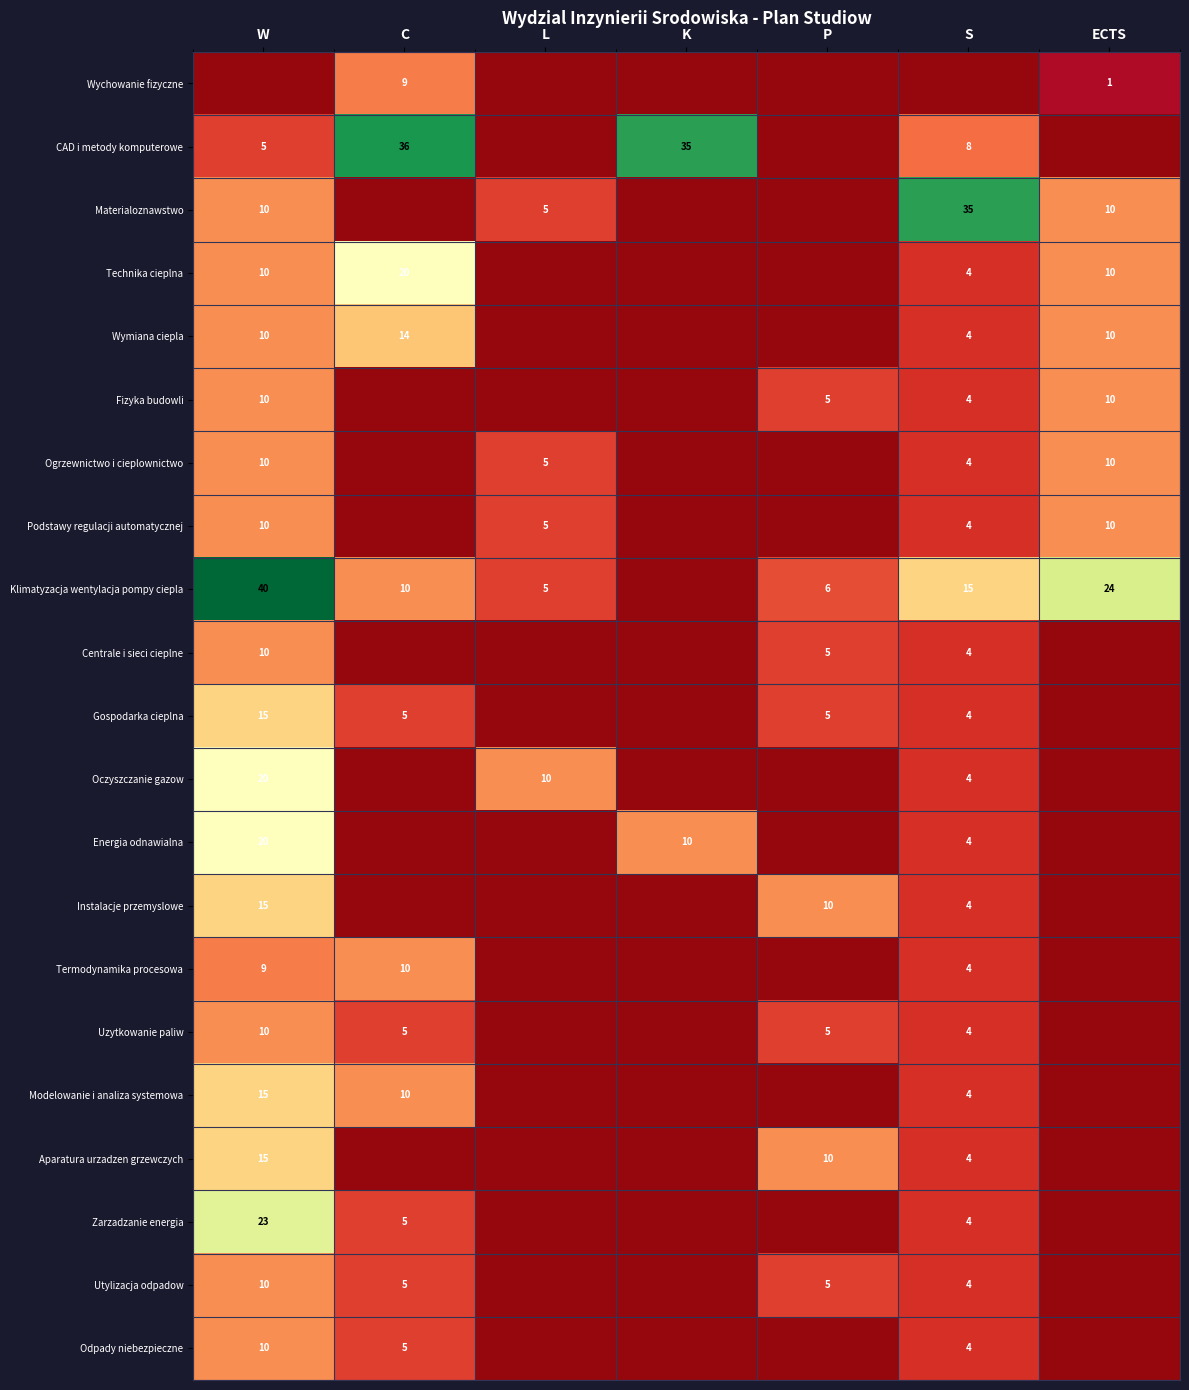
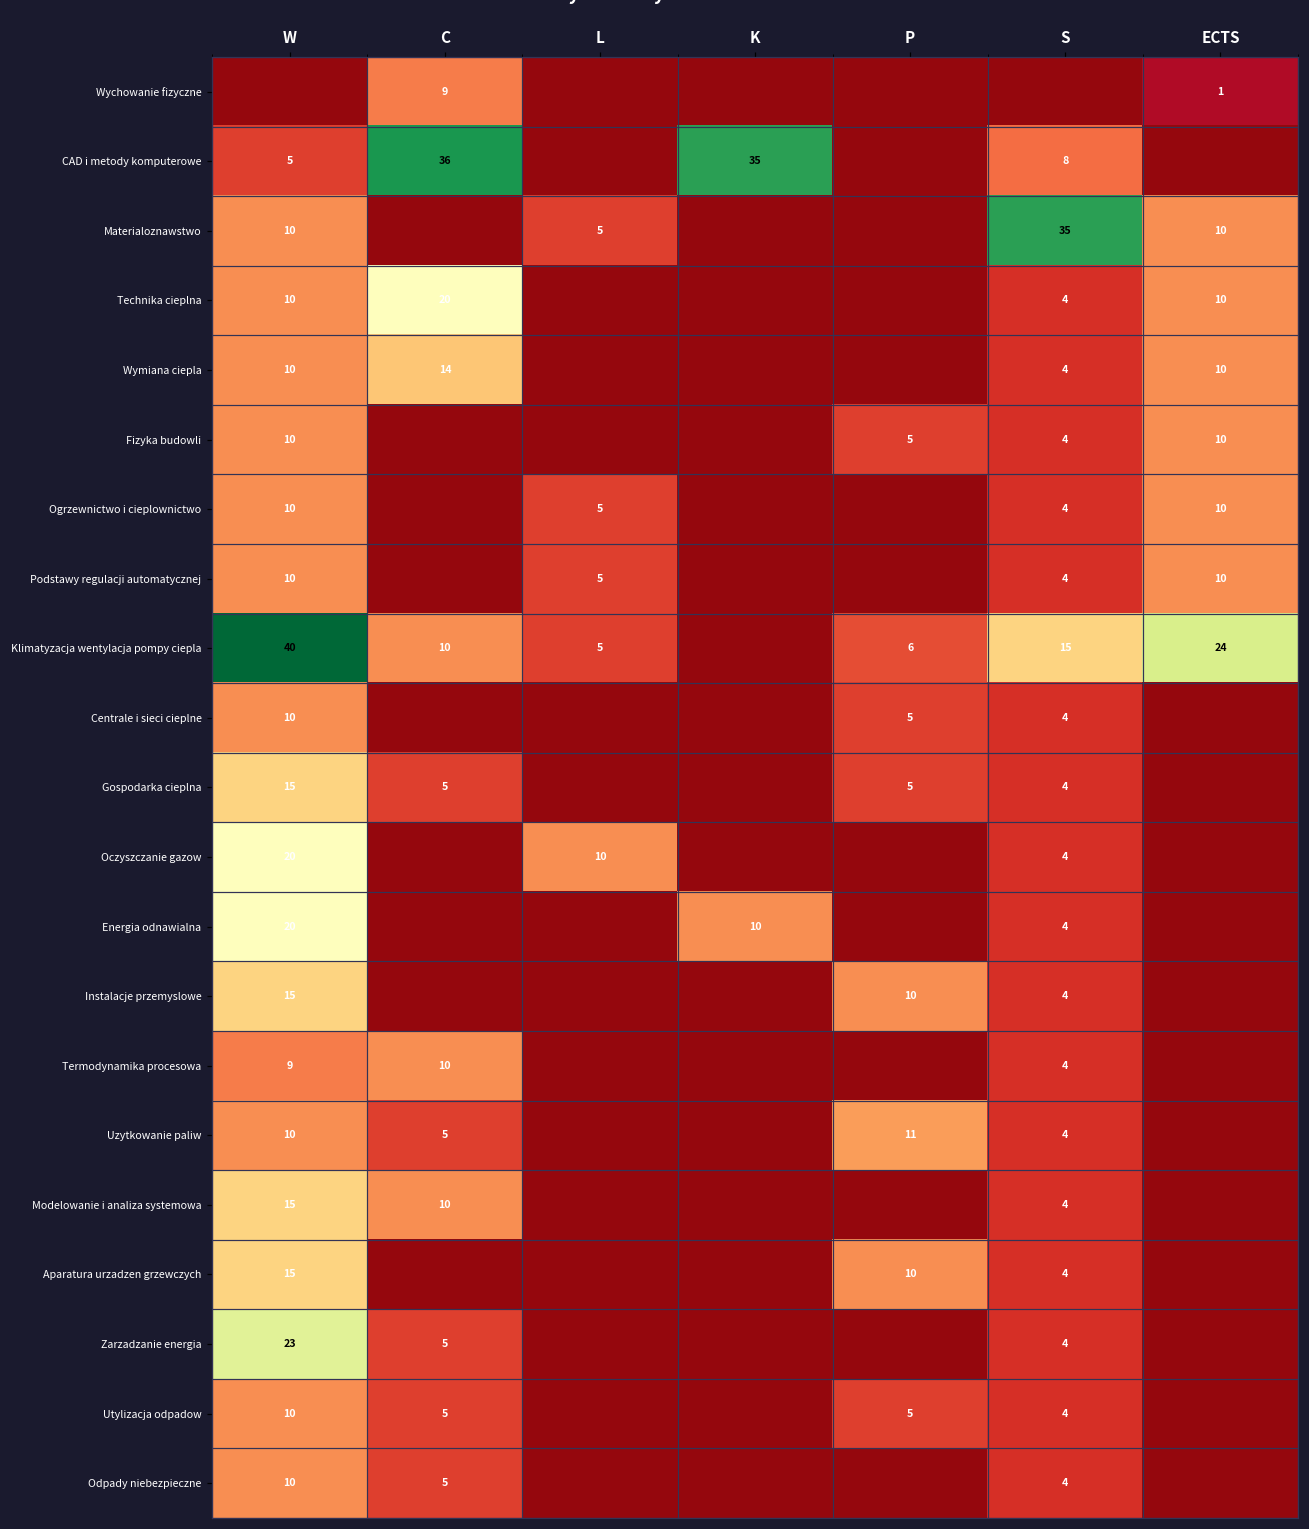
Uzytkowanie paliw, P: 5 -> 11
